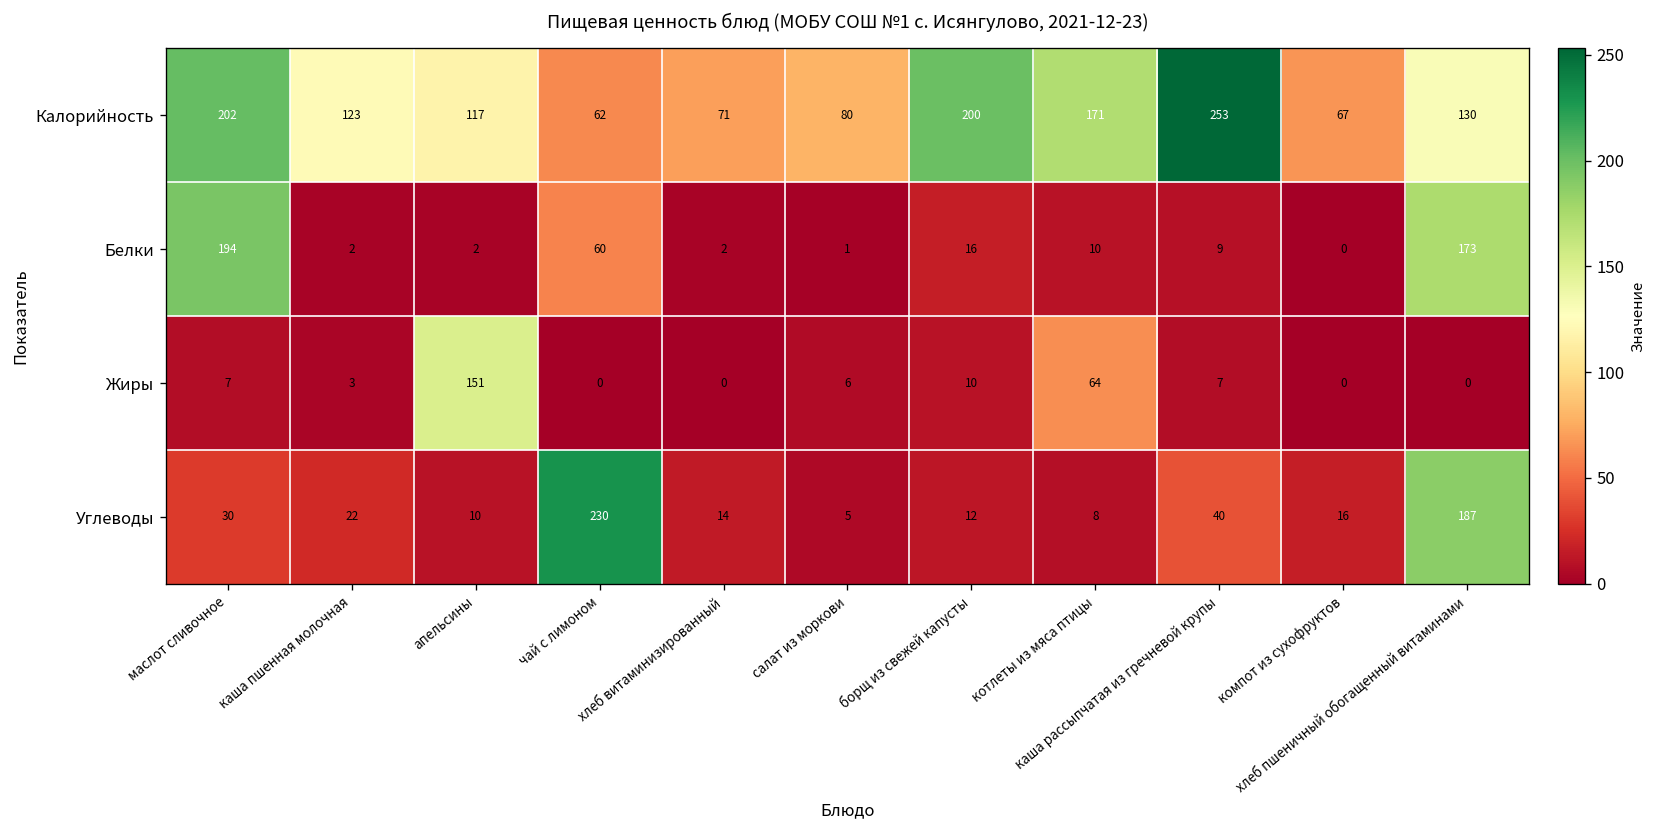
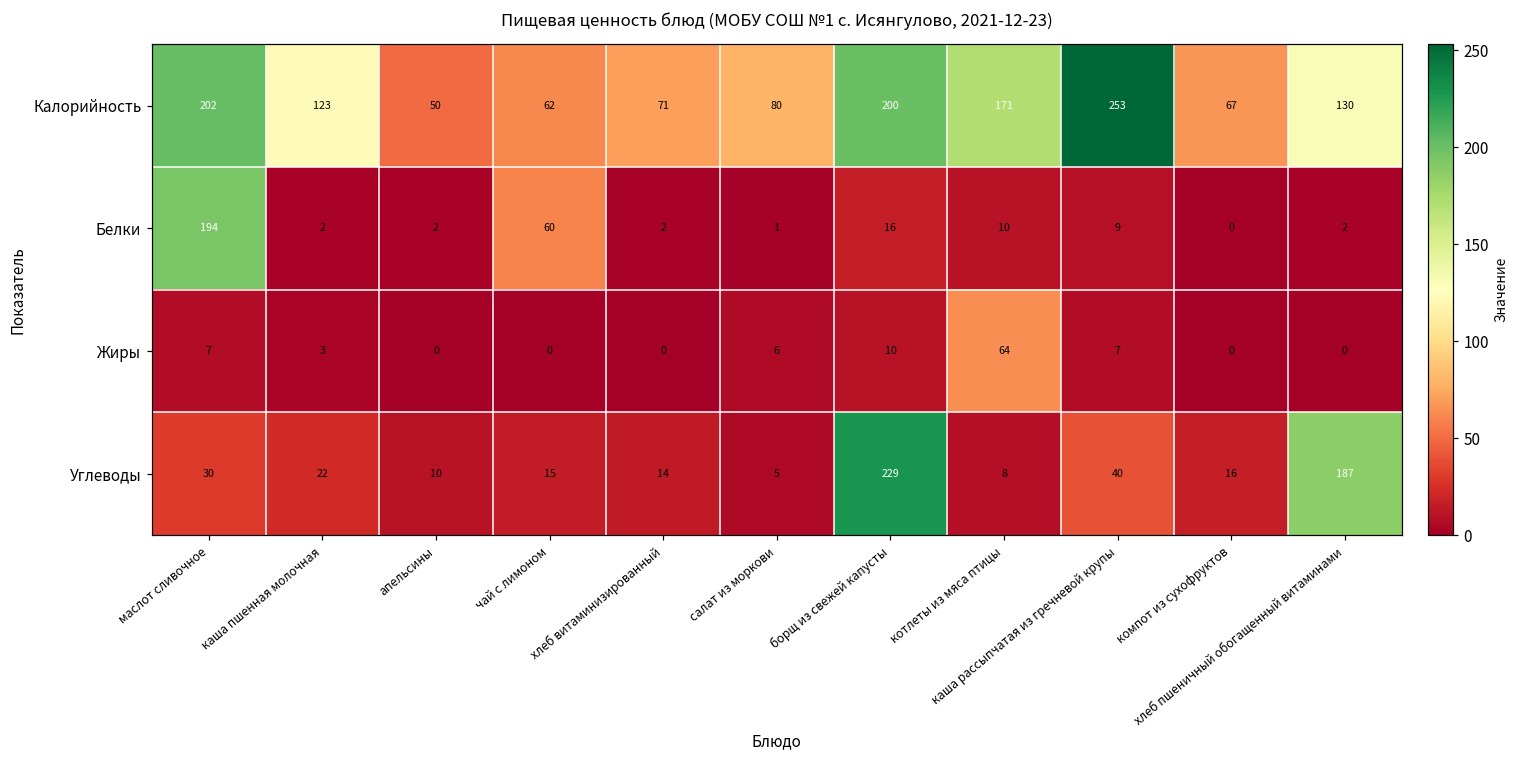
Калорийность, апельсины: 117 -> 50
Белки, хлеб пшеничный обогащенный витаминами: 173 -> 2
Жиры, апельсины: 151 -> 0
Углеводы, чай с лимоном: 230 -> 15
Углеводы, борщ из свежей капусты: 12 -> 229
